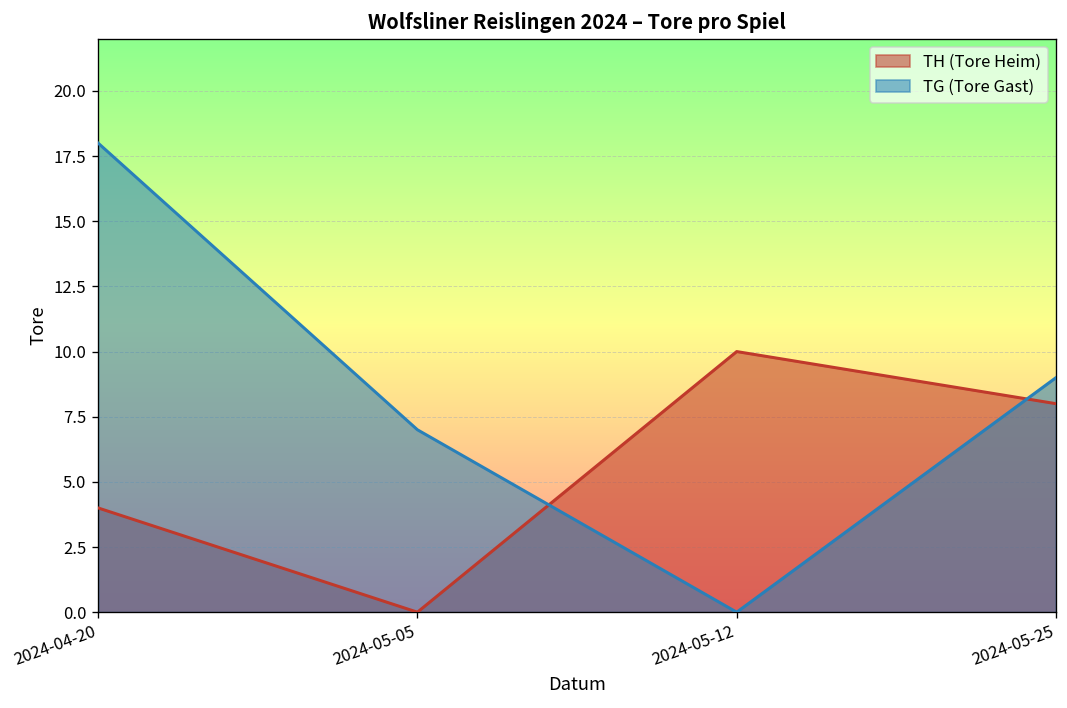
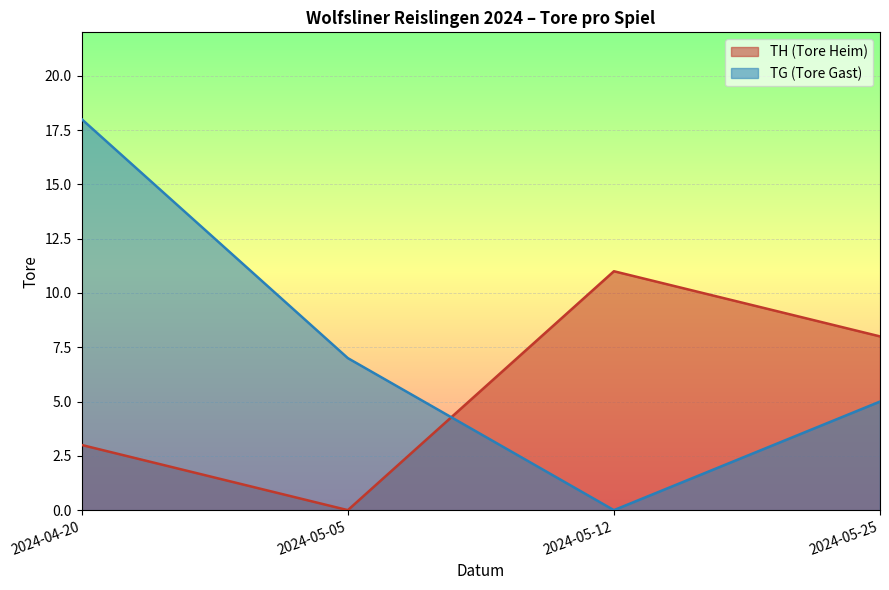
TH (Tore Heim), 2024-04-20: 4 -> 3
TH (Tore Heim), 2024-05-12: 10 -> 11
TG (Tore Gast), 2024-05-25: 9 -> 5
